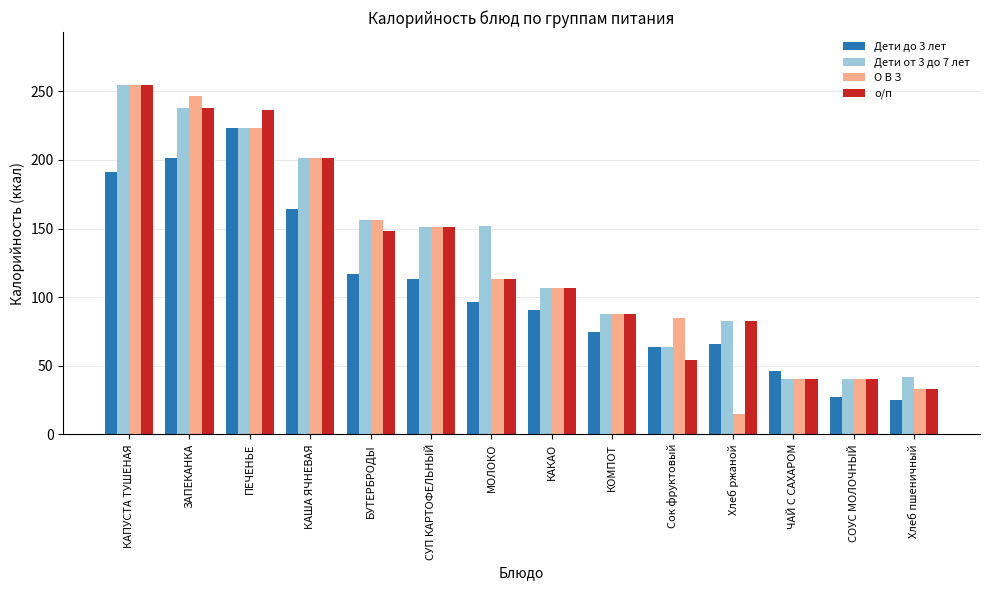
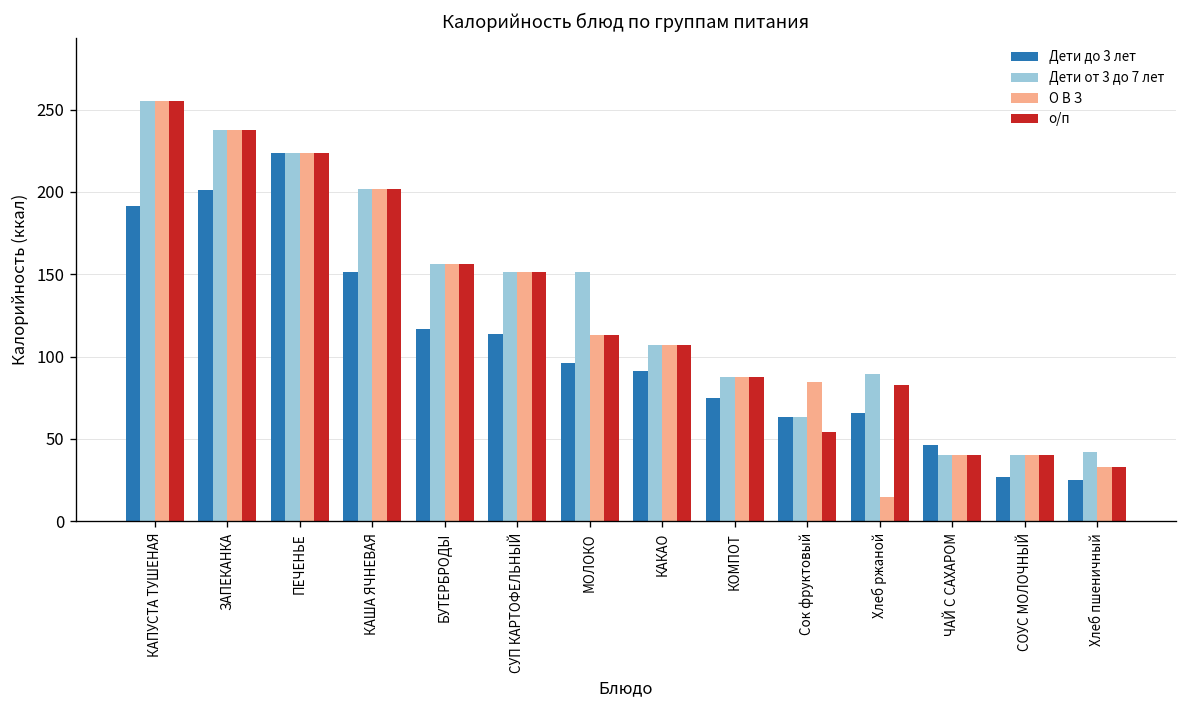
О В З, ЗАПЕКАНКА: 247 -> 238
о/п, ПЕЧЕНЬЕ: 236 -> 224
Дети до 3 лет, КАША ЯЧНЕВАЯ: 164 -> 151
о/п, БУТЕРБРОДЫ: 148 -> 156
Дети от 3 до 7 лет, Хлеб ржаной: 83 -> 89
